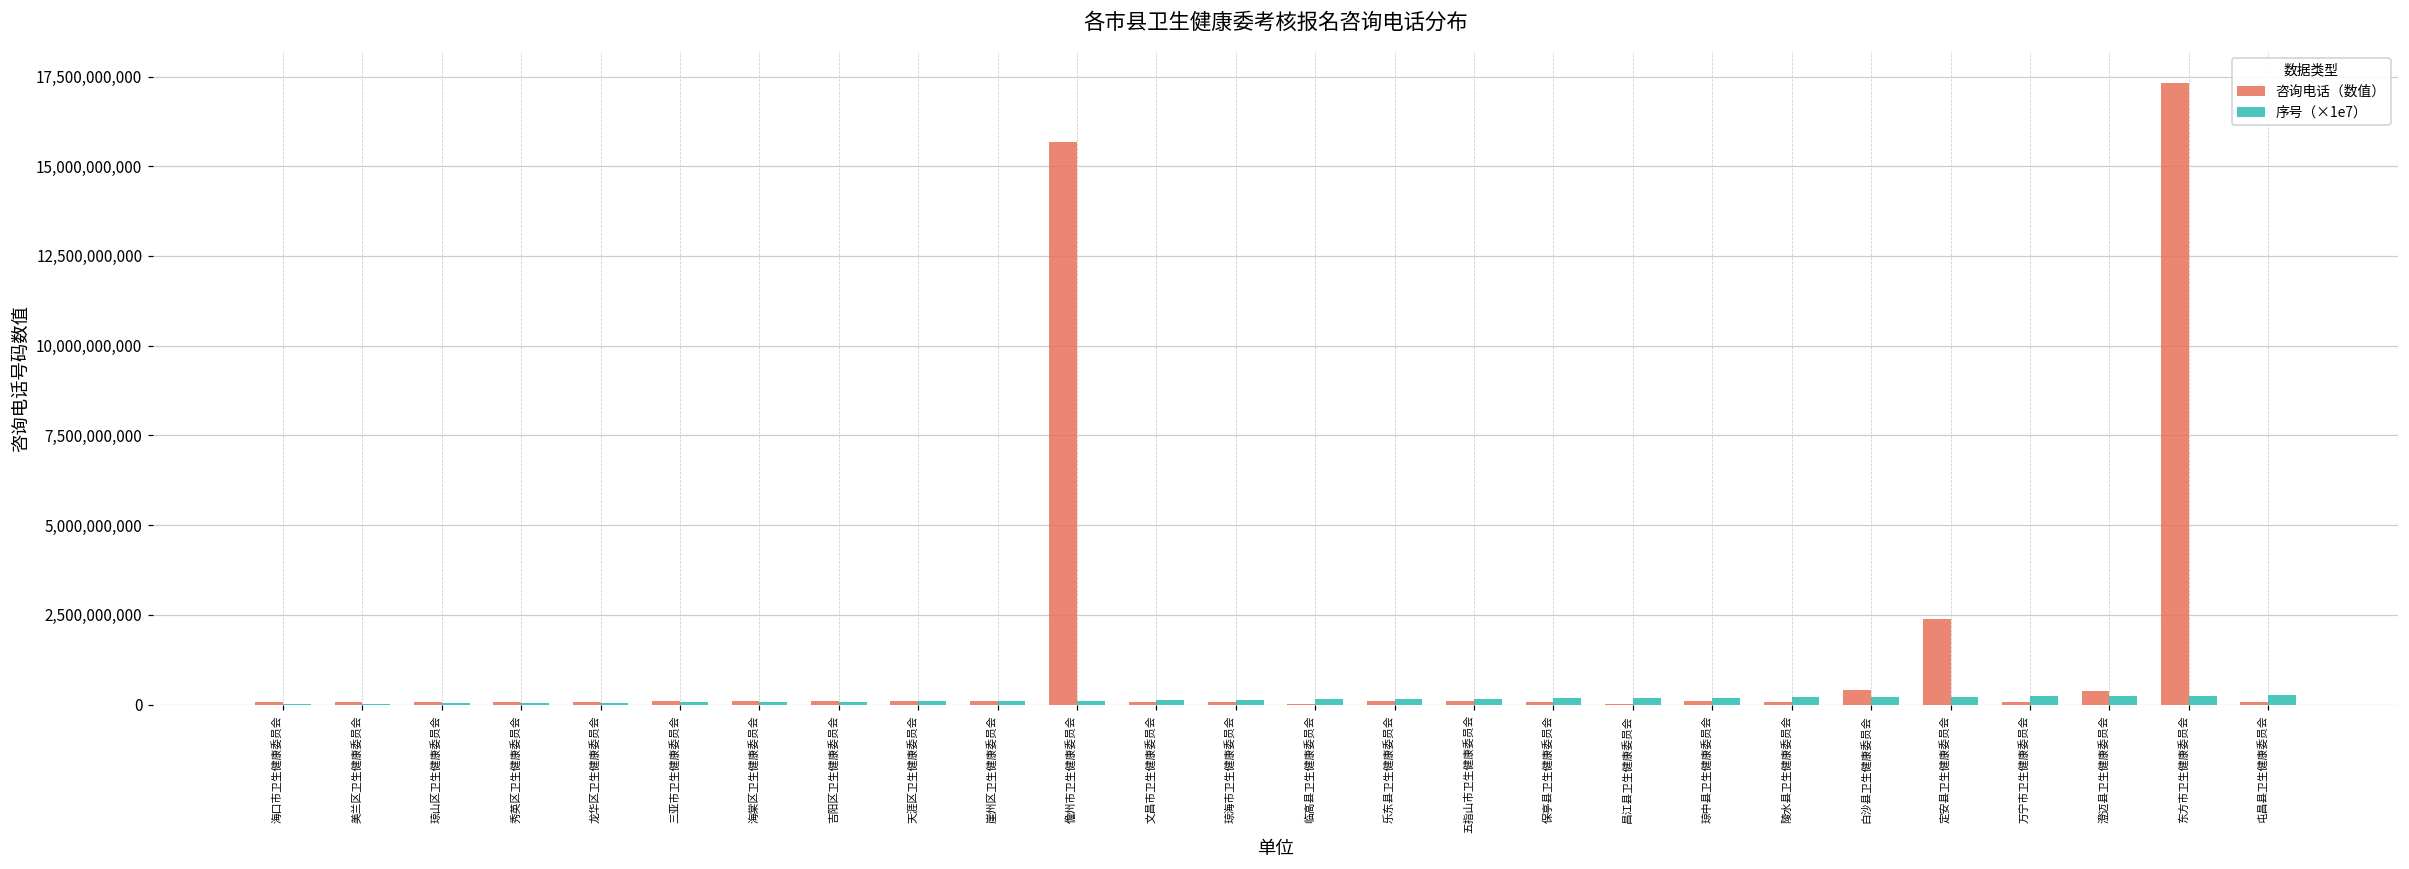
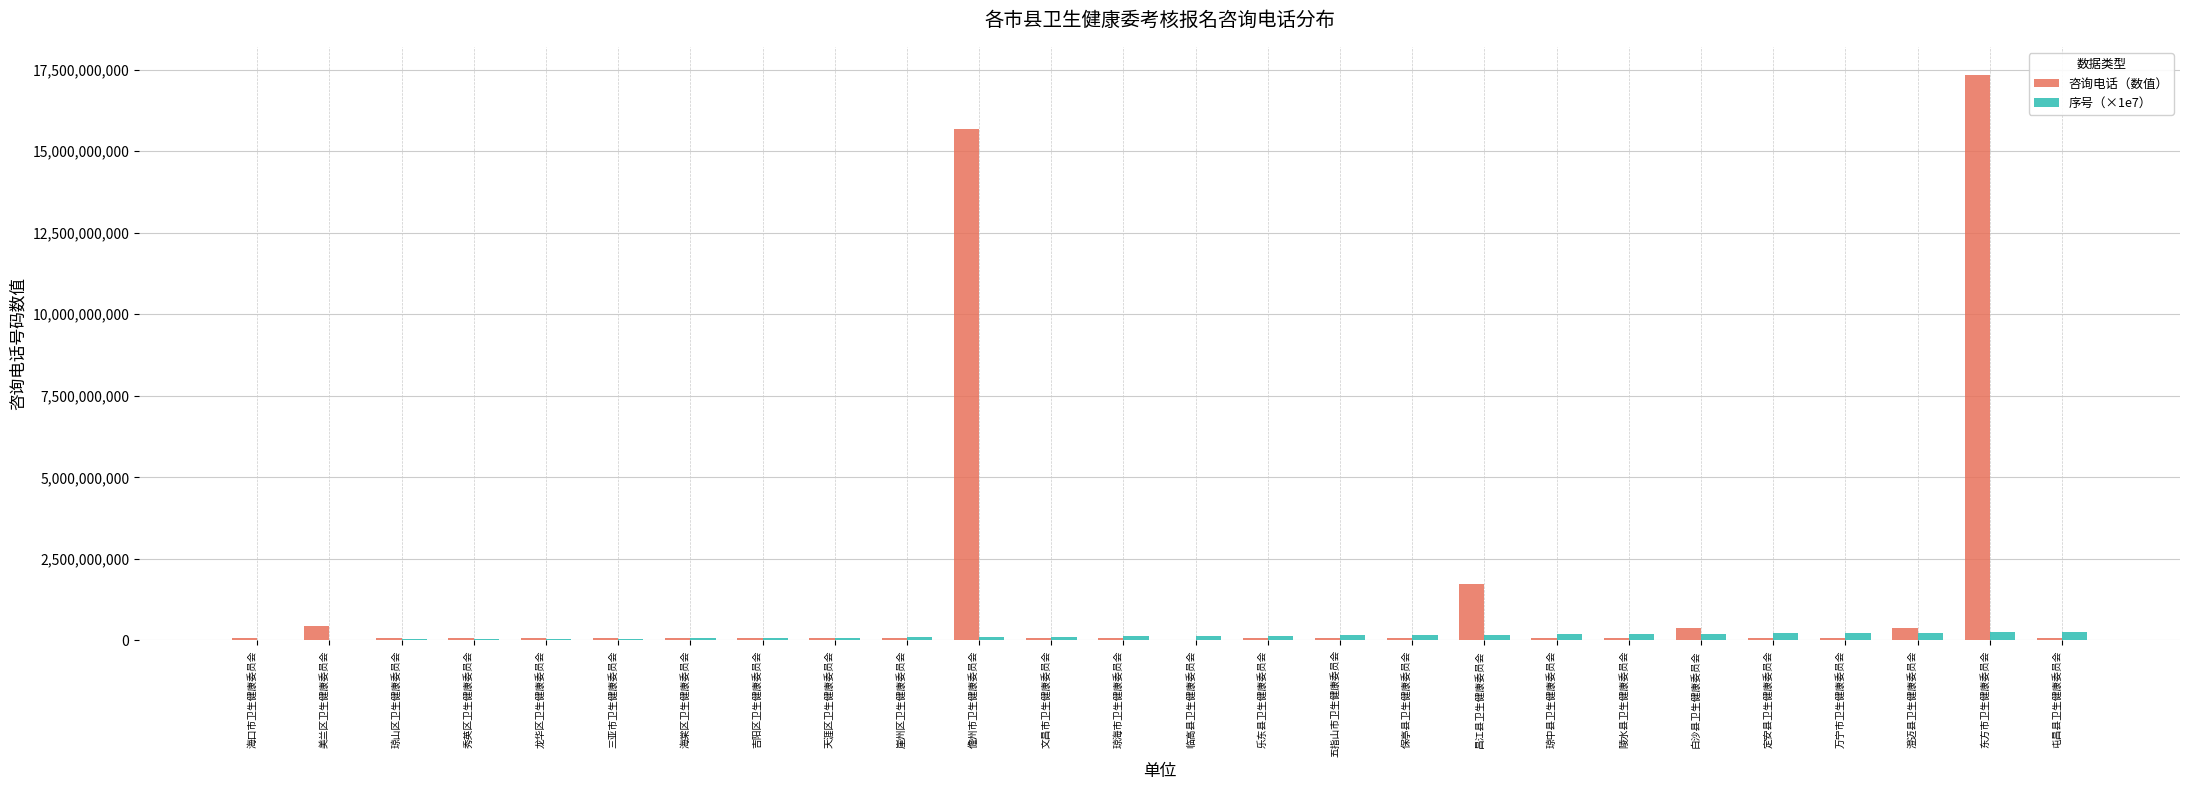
咨询电话（数值）, 美兰区卫生健康委员会: 100,000,000 -> 500,000,000
咨询电话（数值）, 昌江县卫生健康委员会: 0 -> 1,700,000,000
咨询电话（数值）, 定安县卫生健康委员会: 2,400,000,000 -> 100,000,000
